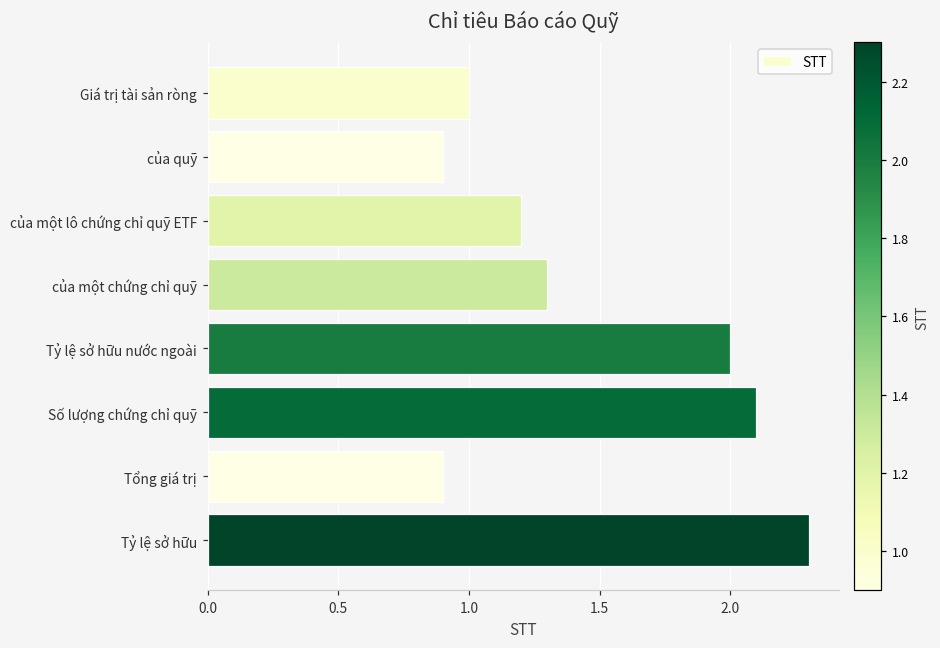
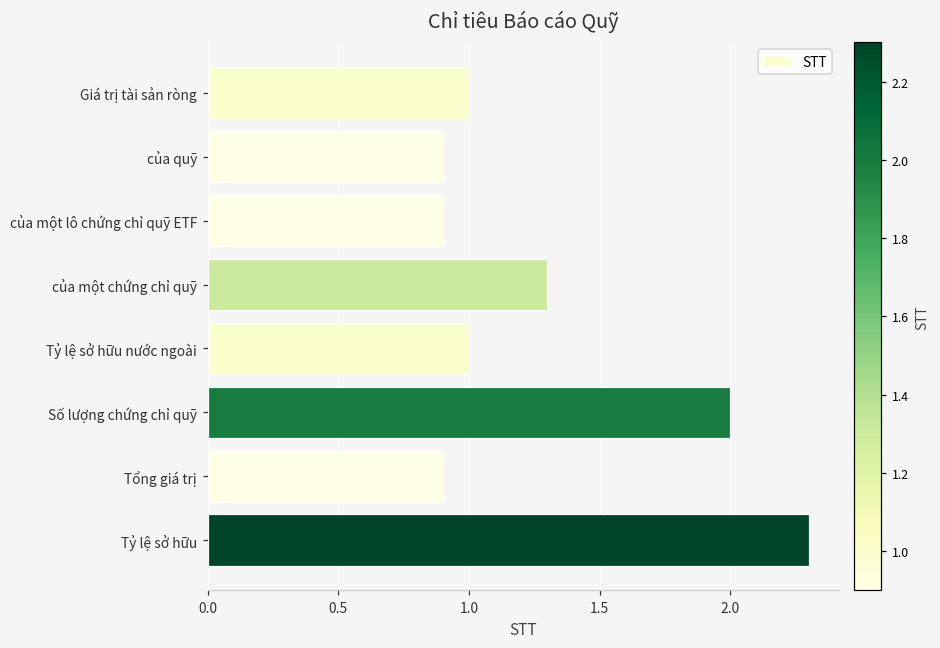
của một lô chứng chỉ quỹ ETF: 1.2 -> 0.9
Tỷ lệ sở hữu nước ngoài: 2 -> 1
Số lượng chứng chỉ quỹ: 2.1 -> 2.0
